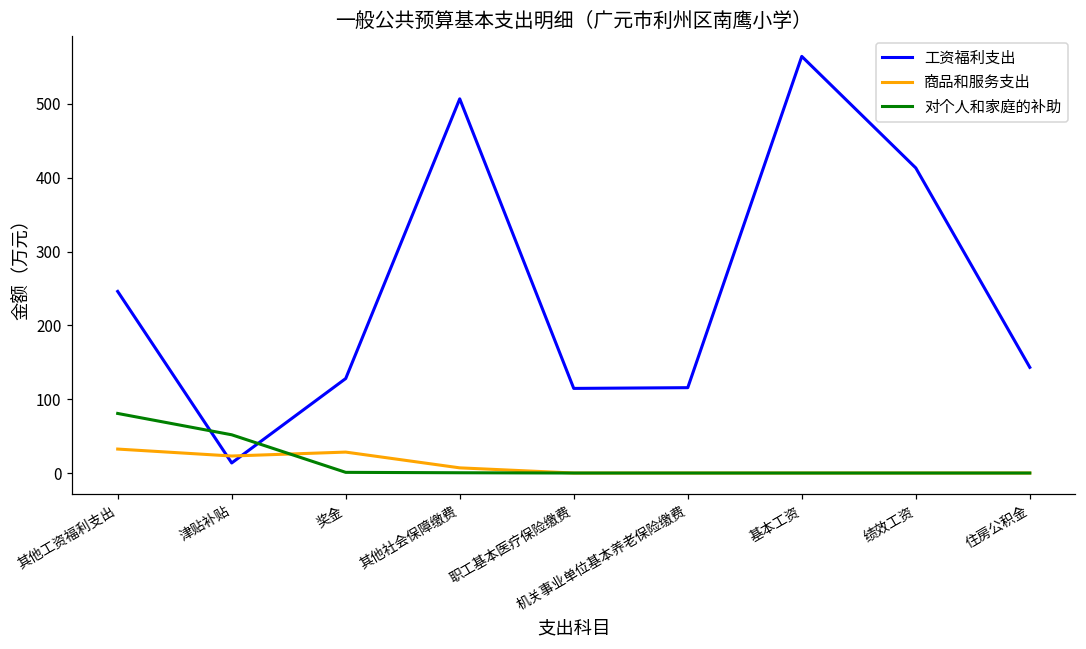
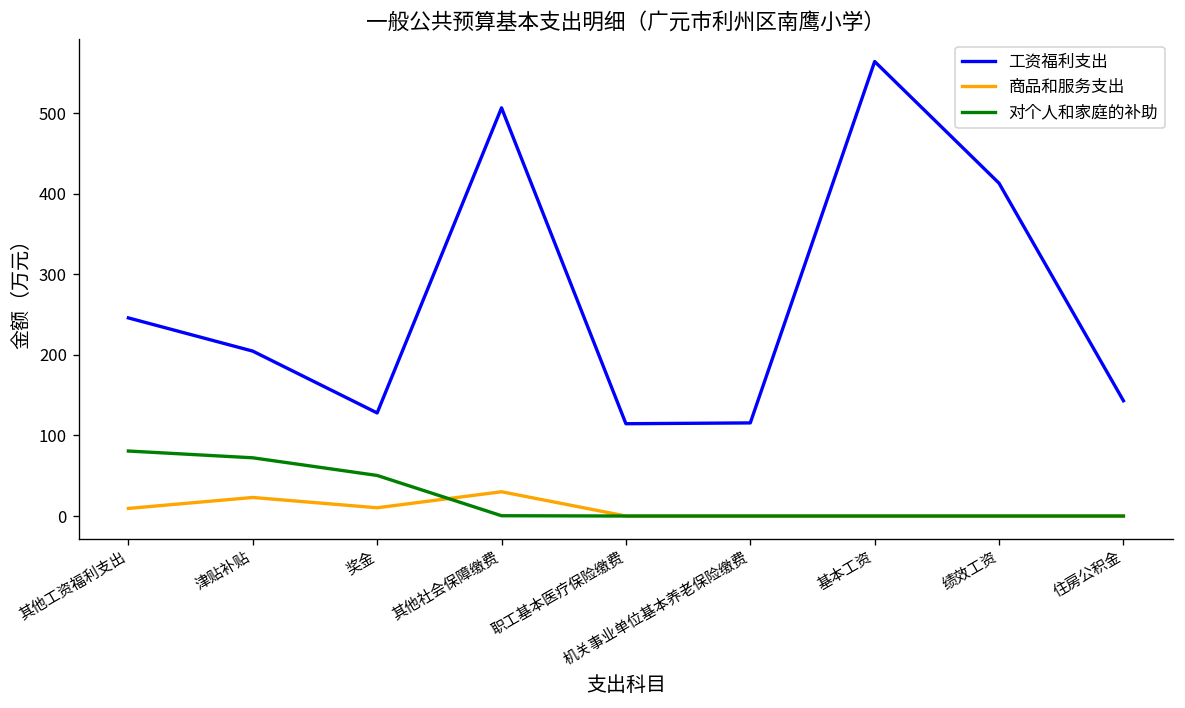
商品和服务支出, 其他工资福利支出: 30 -> 10
工资福利支出, 津贴补贴: 10 -> 200
对个人和家庭的补助, 津贴补贴: 50 -> 70
商品和服务支出, 奖金: 30 -> 10
对个人和家庭的补助, 奖金: 0 -> 50
商品和服务支出, 其他社会保障缴费: 10 -> 30
